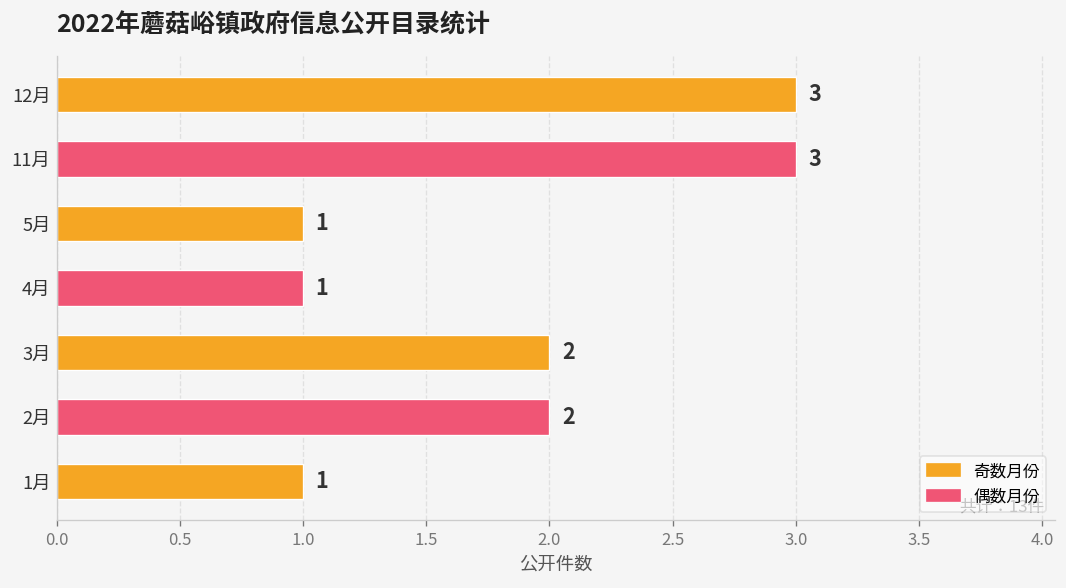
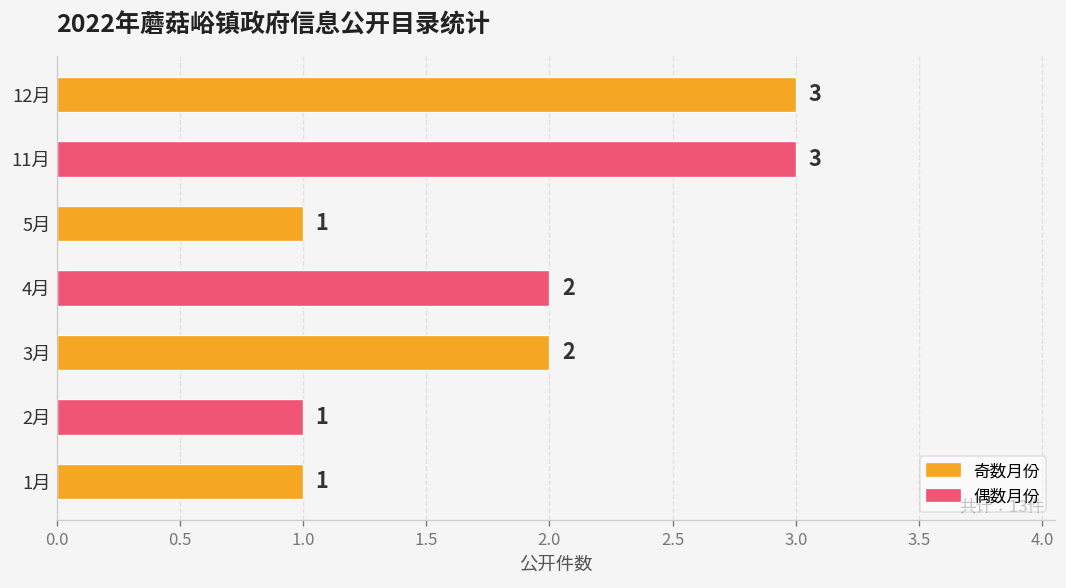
4月: 1 -> 2
2月: 2 -> 1
